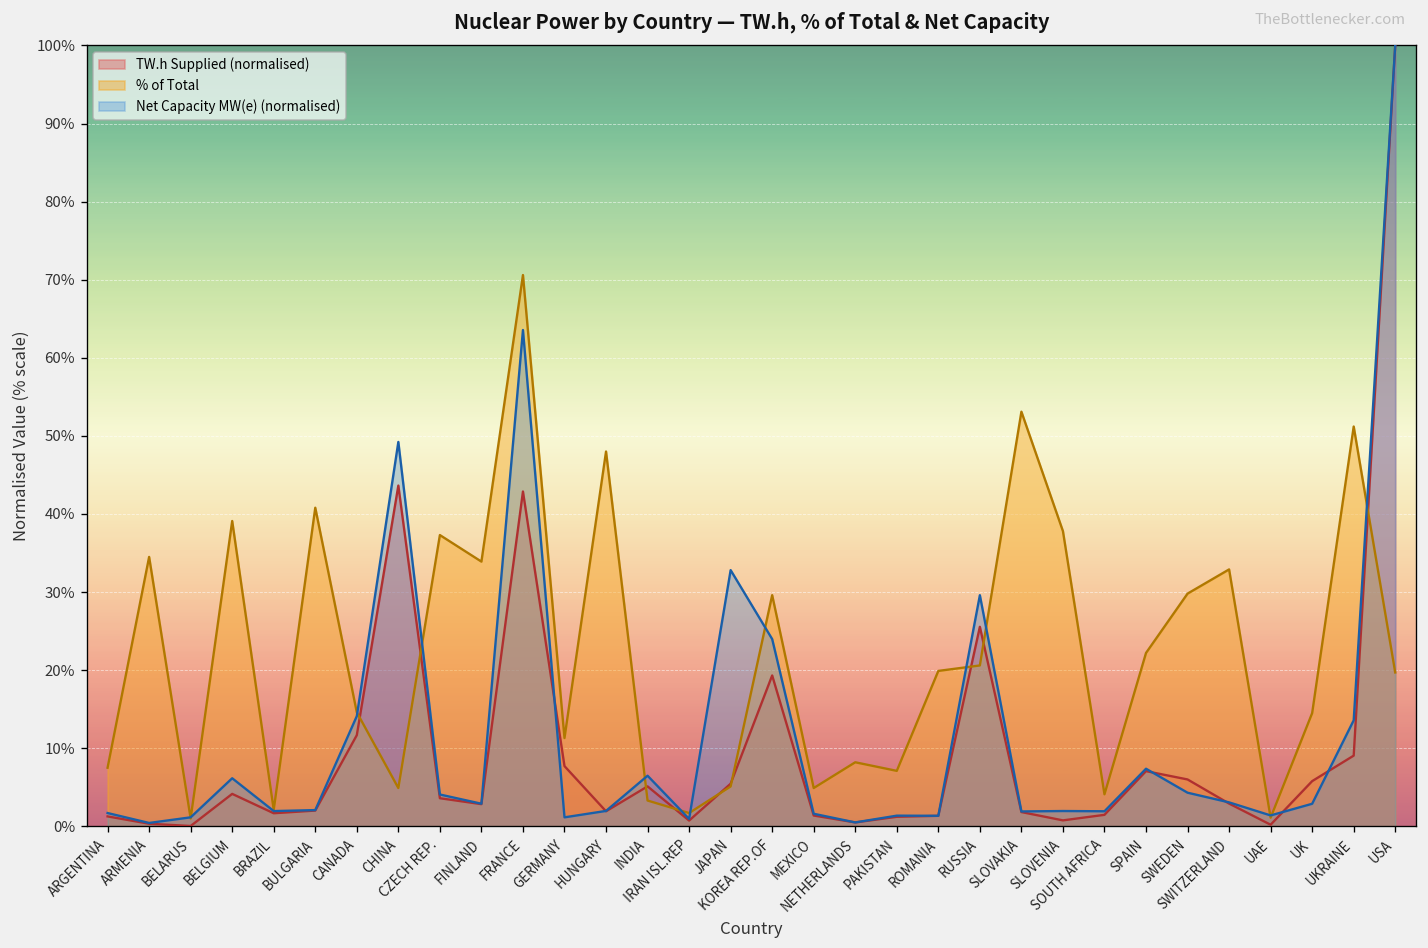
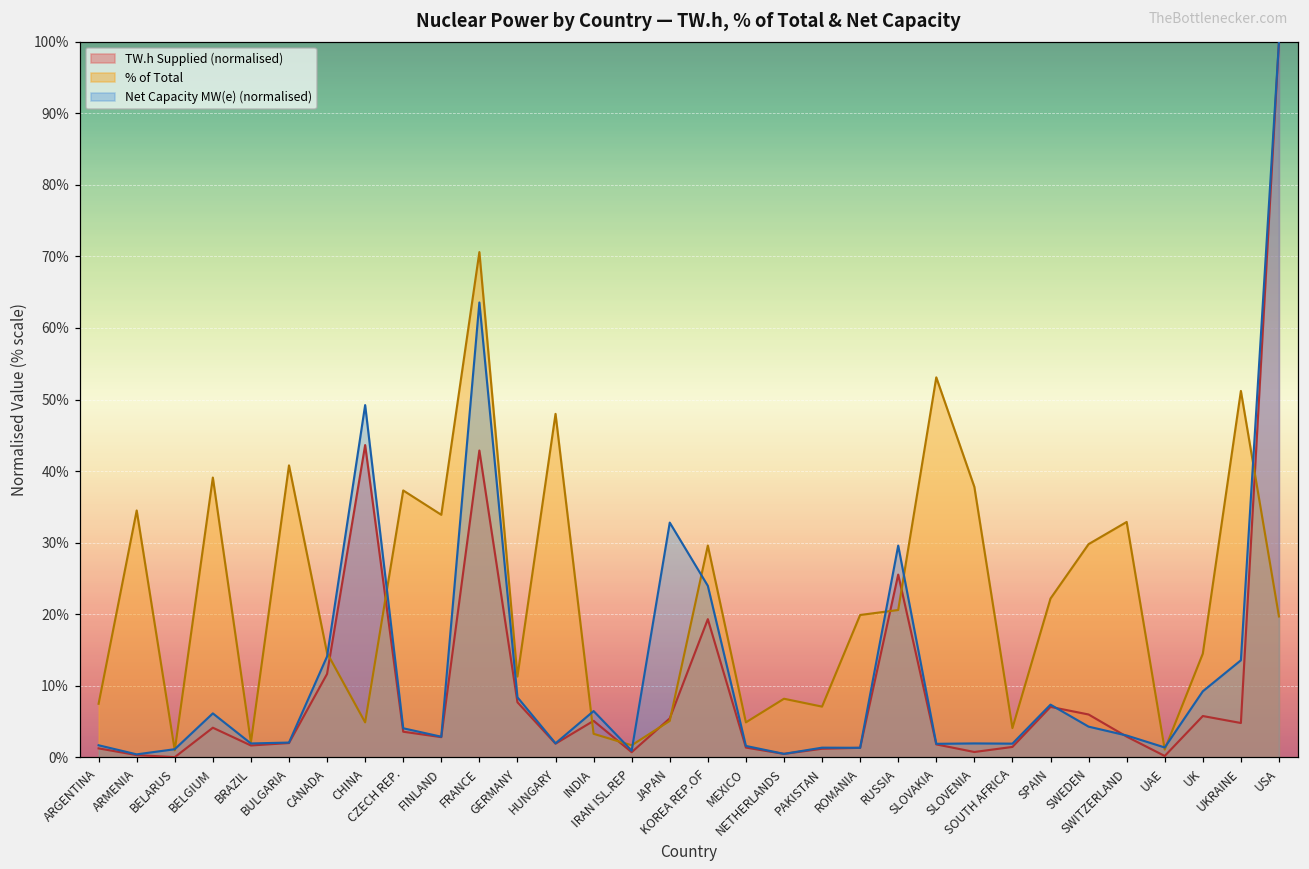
Net Capacity MW(e) (normalised), GERMANY: 1% -> 8%
Net Capacity MW(e) (normalised), UK: 3% -> 9%
TW.h Supplied (normalised), UKRAINE: 9% -> 5%
